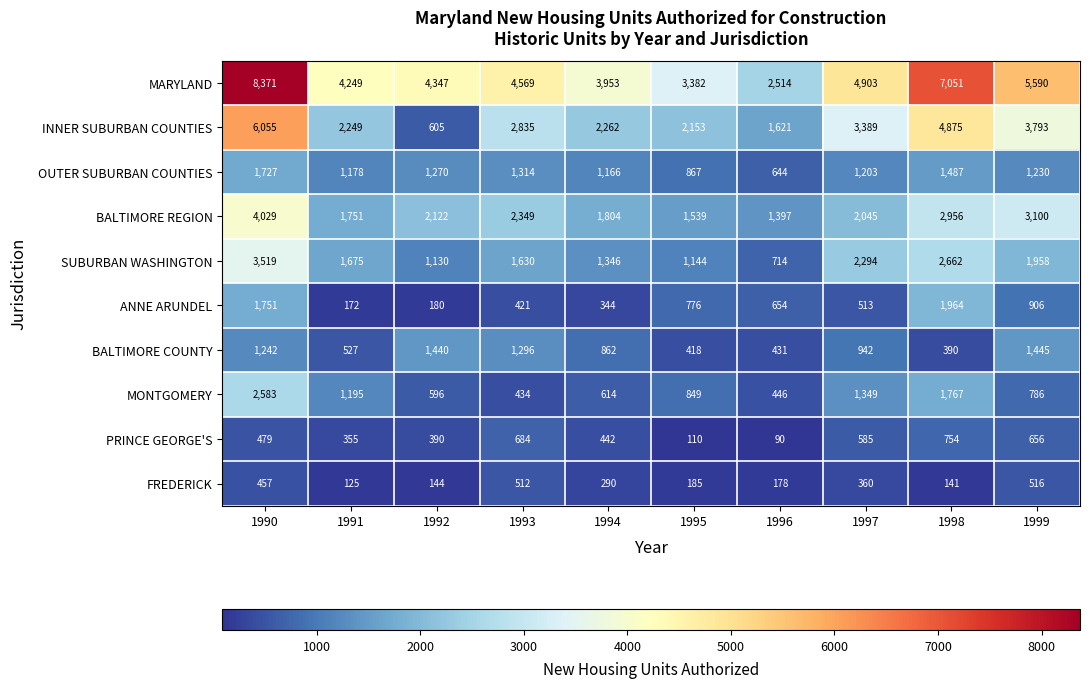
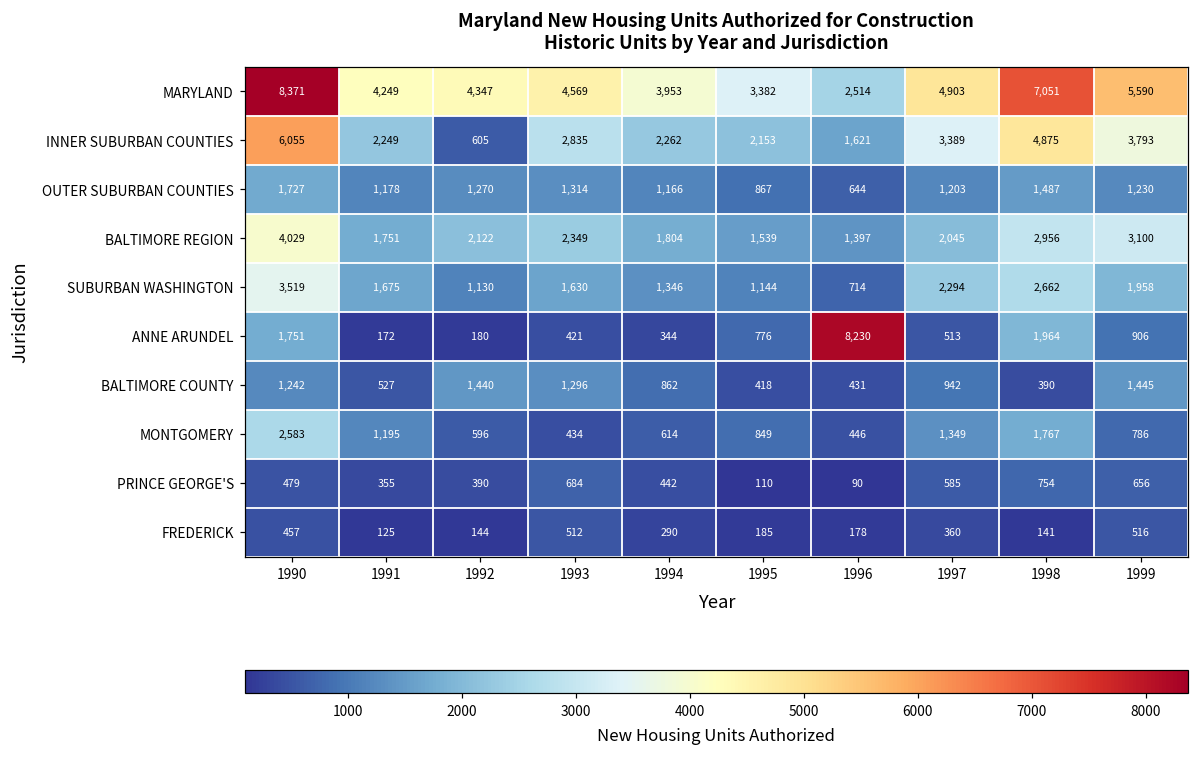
ANNE ARUNDEL, 1996: 654 -> 8,230
